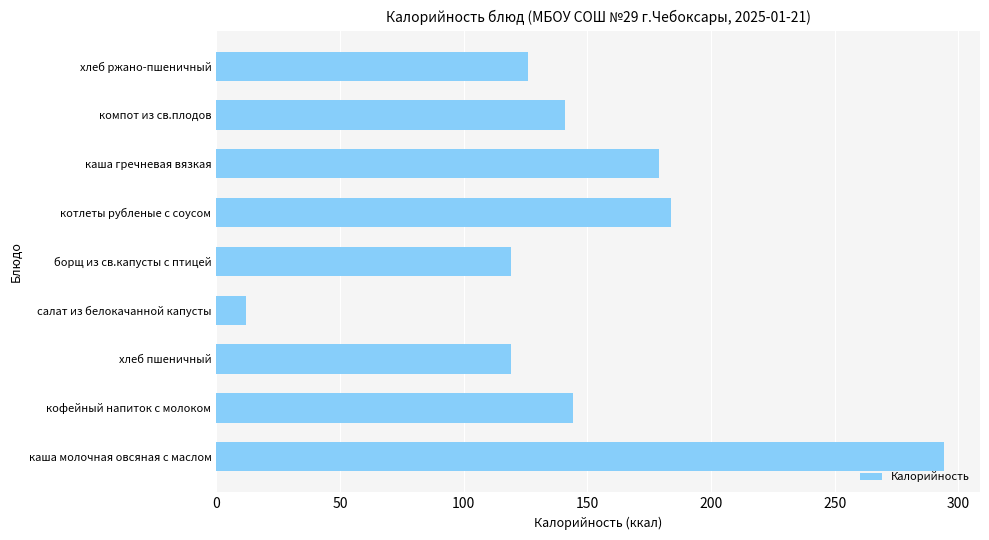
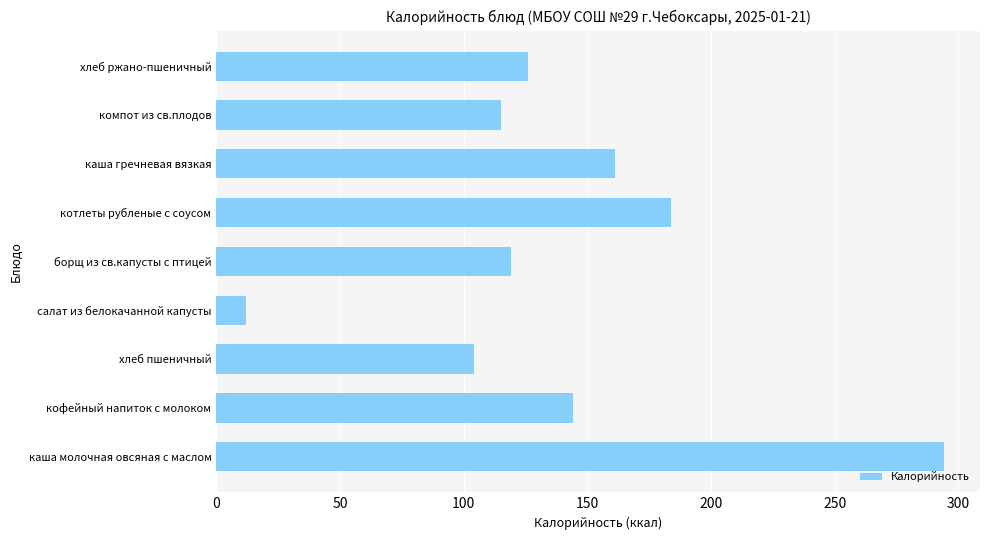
компот из св.плодов: 141 -> 115
каша гречневая вязкая: 179 -> 161
хлеб пшеничный: 119 -> 104
